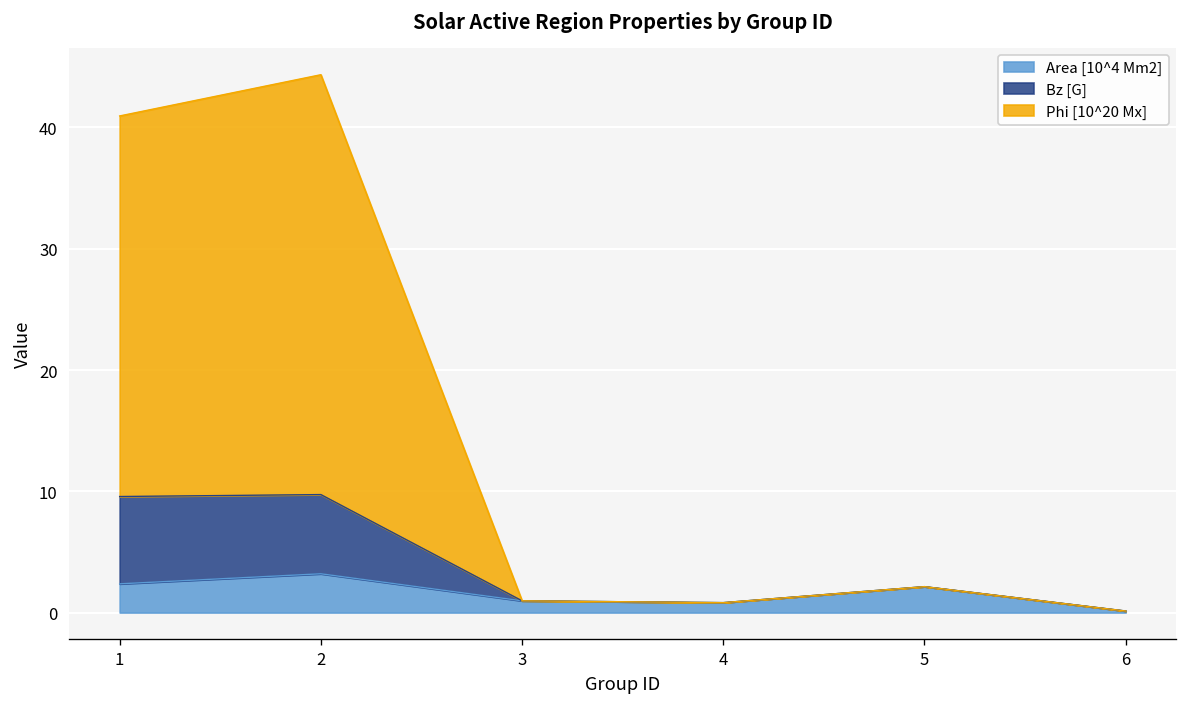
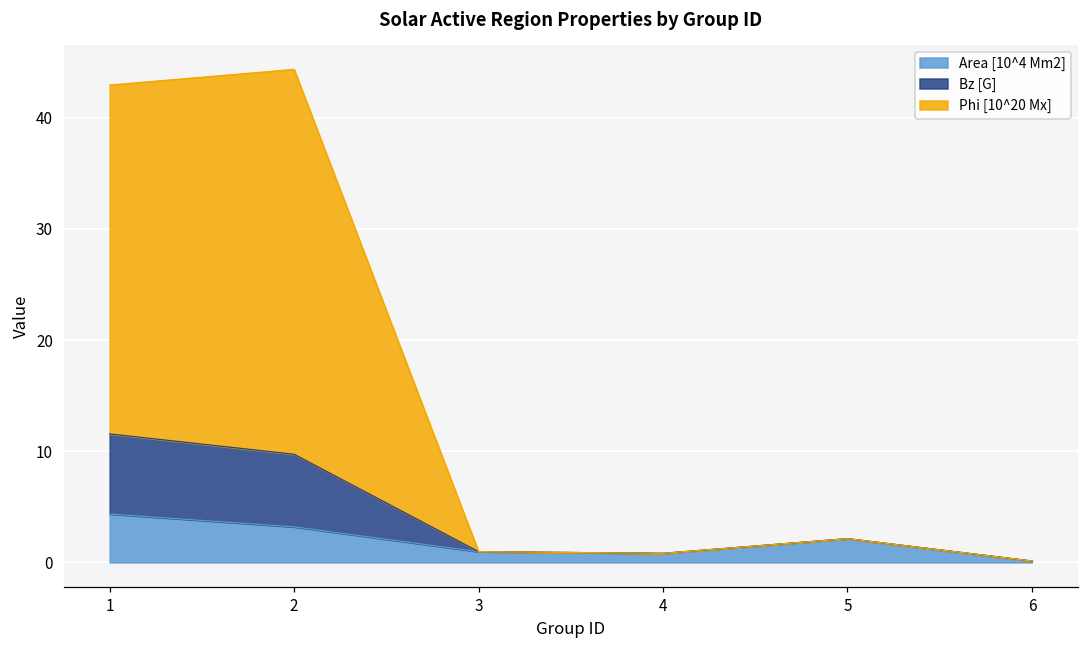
Area [10^4 Mm2], 1: 2.4 -> 4.4
